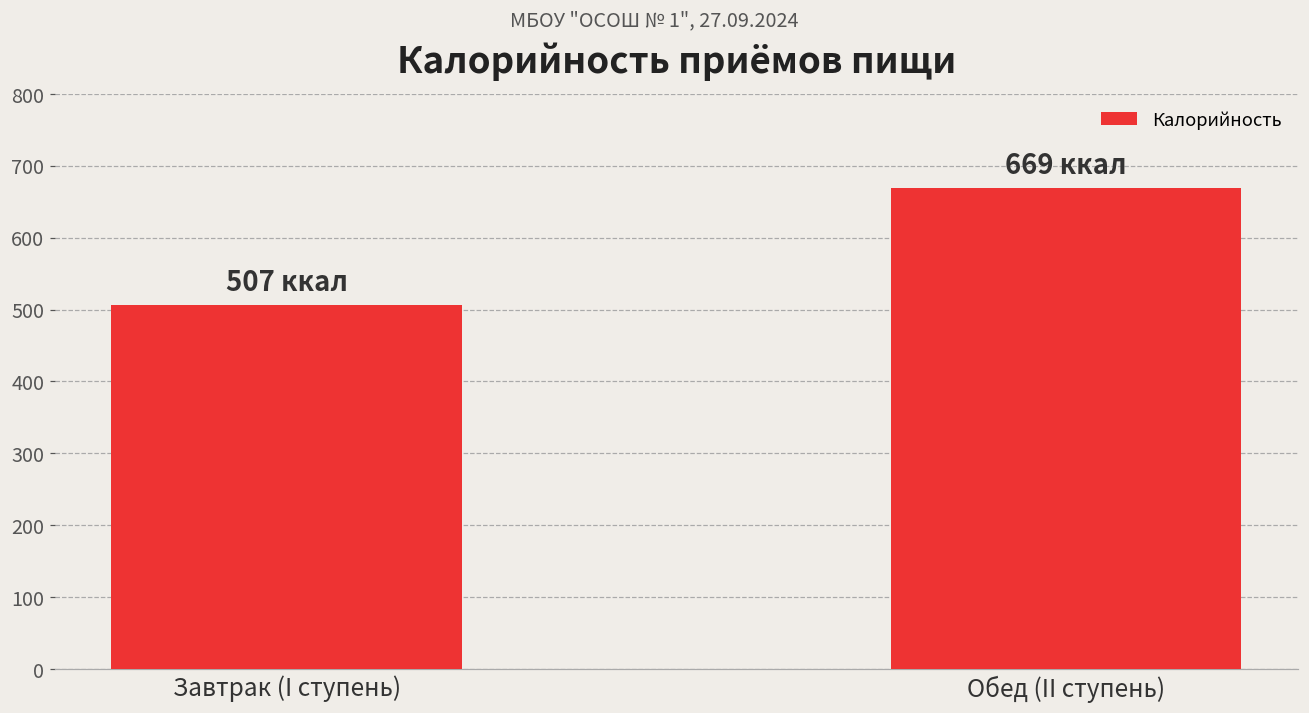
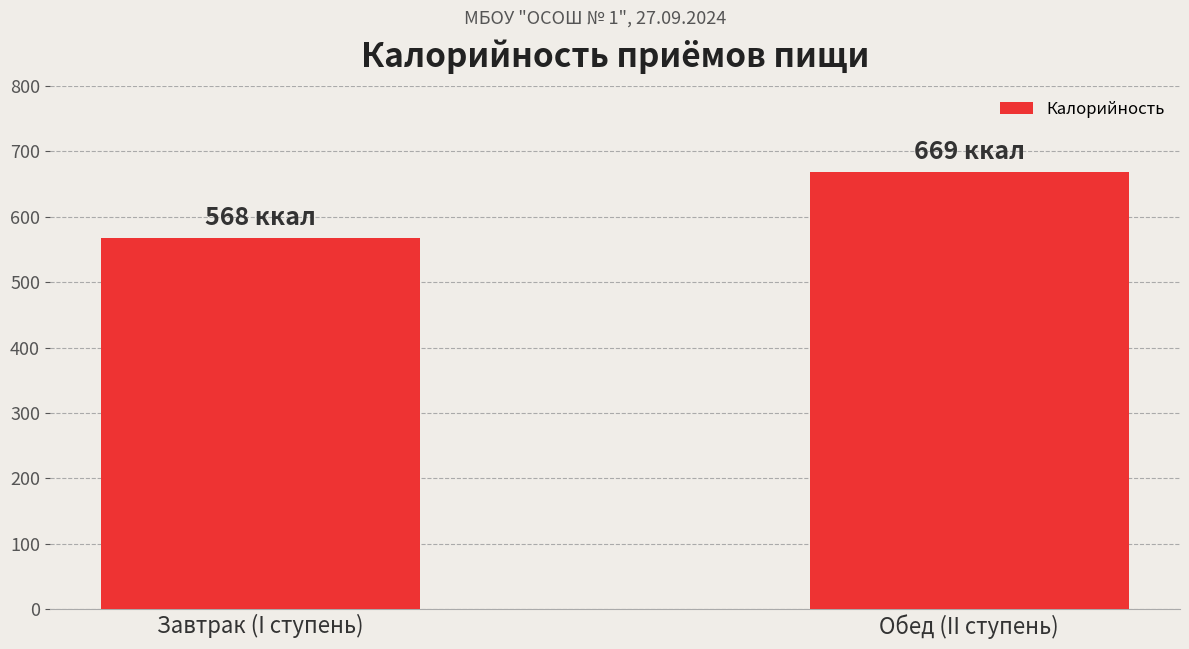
Завтрак (I ступень): 507 -> 568
